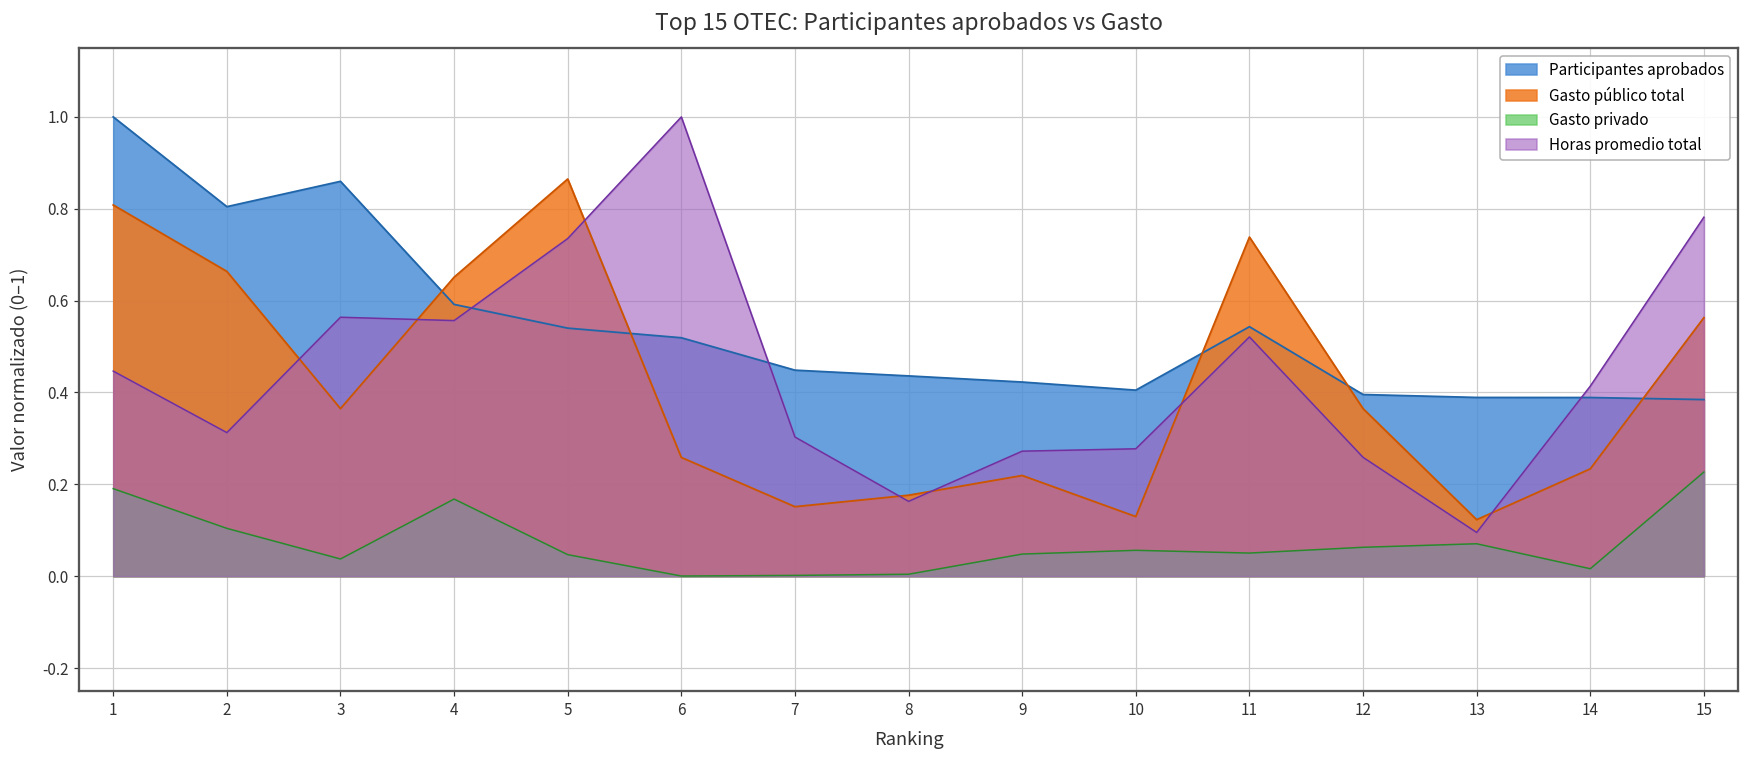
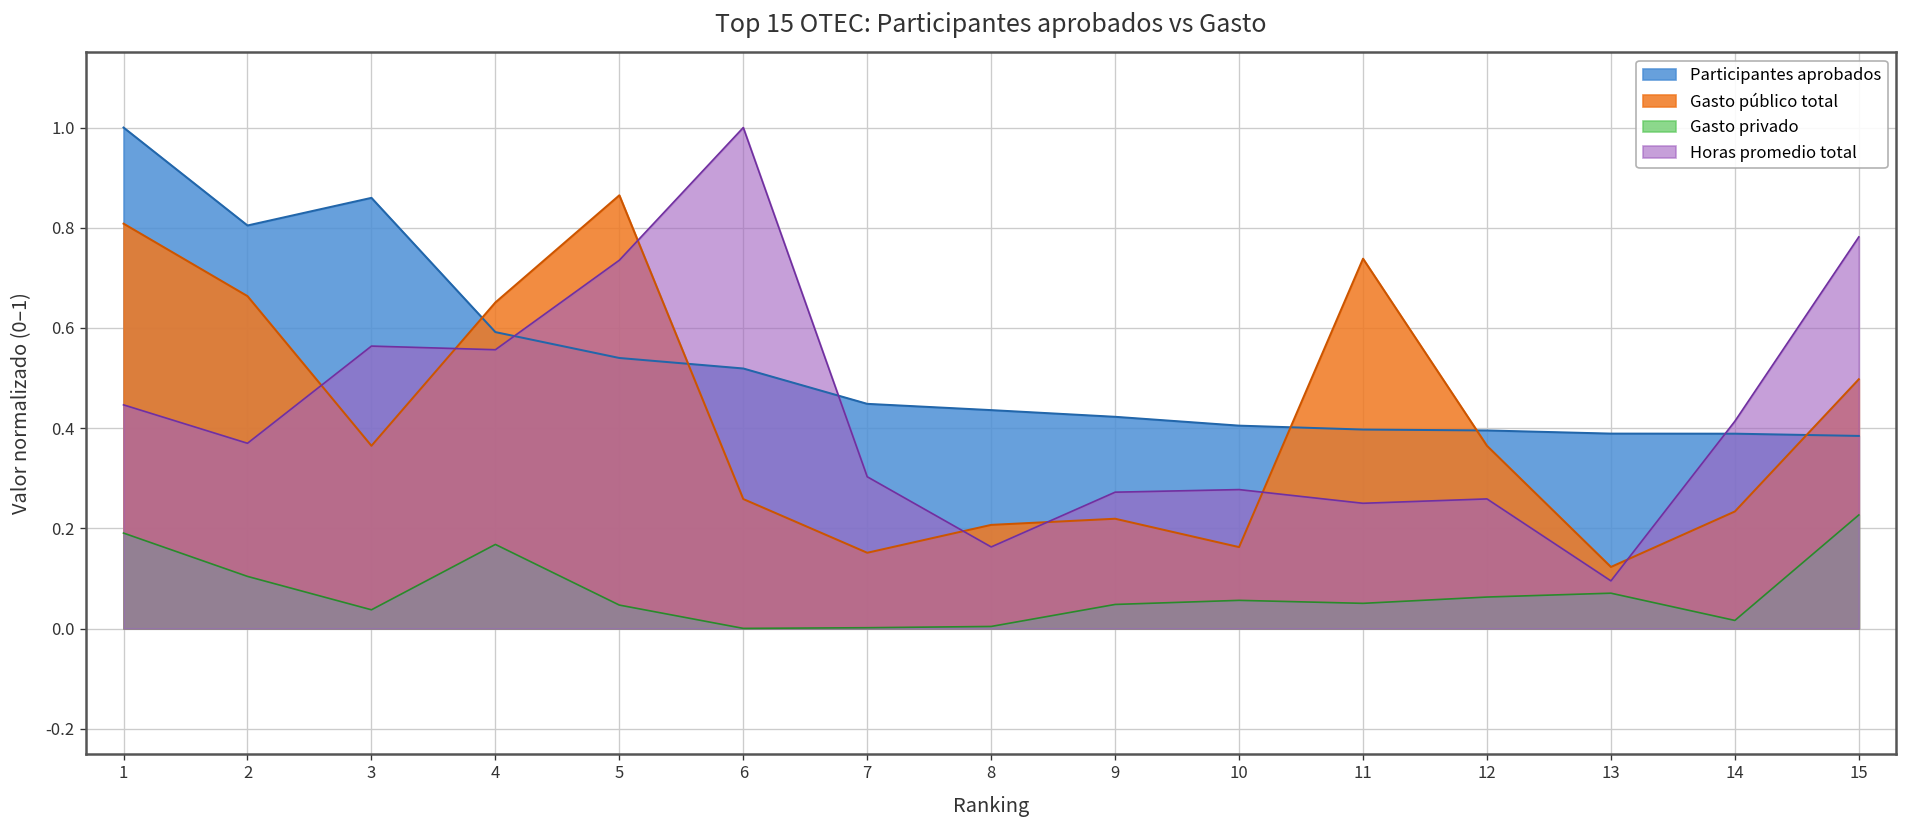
Horas promedio total, 2: 0.31 -> 0.37
Gasto público total, 8: 0.18 -> 0.21
Gasto público total, 10: 0.13 -> 0.16
Participantes aprobados, 11: 0.54 -> 0.40
Horas promedio total, 11: 0.52 -> 0.25
Gasto público total, 15: 0.56 -> 0.50
